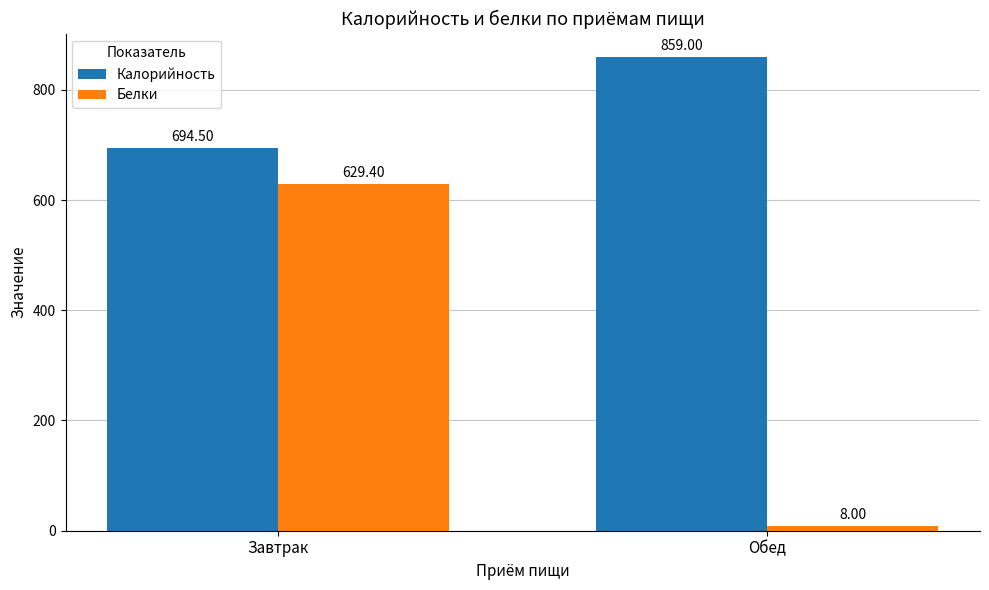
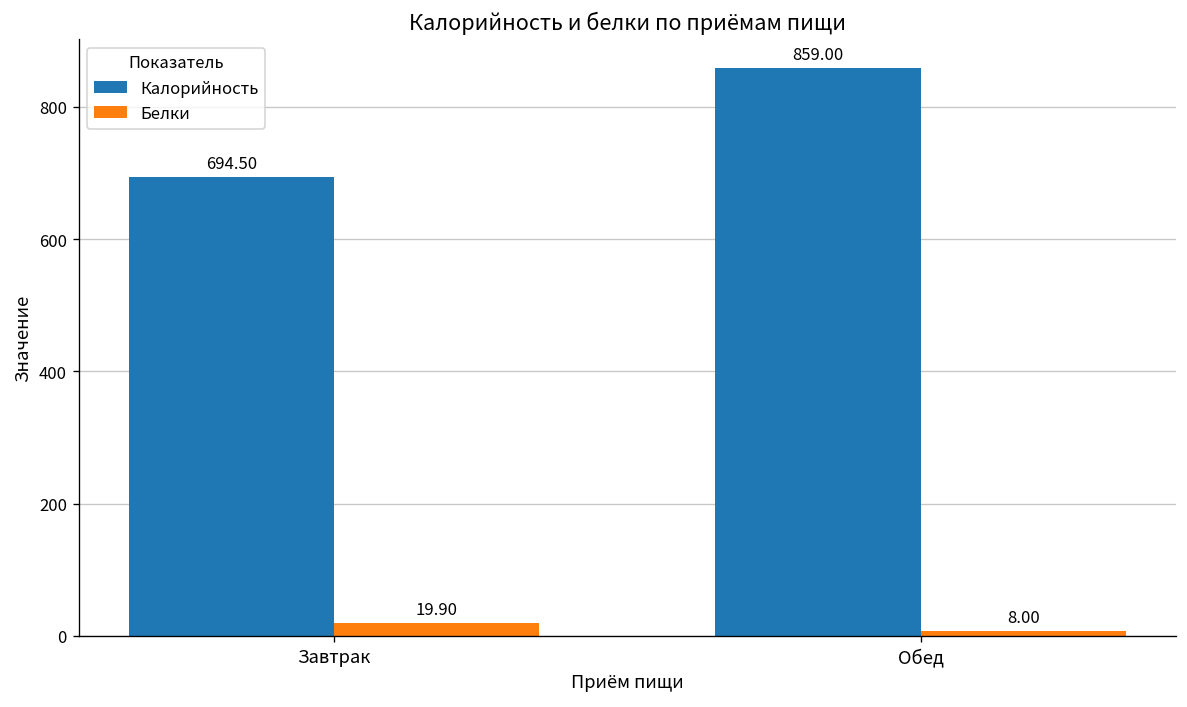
Белки, Завтрак: 629.40 -> 19.90
